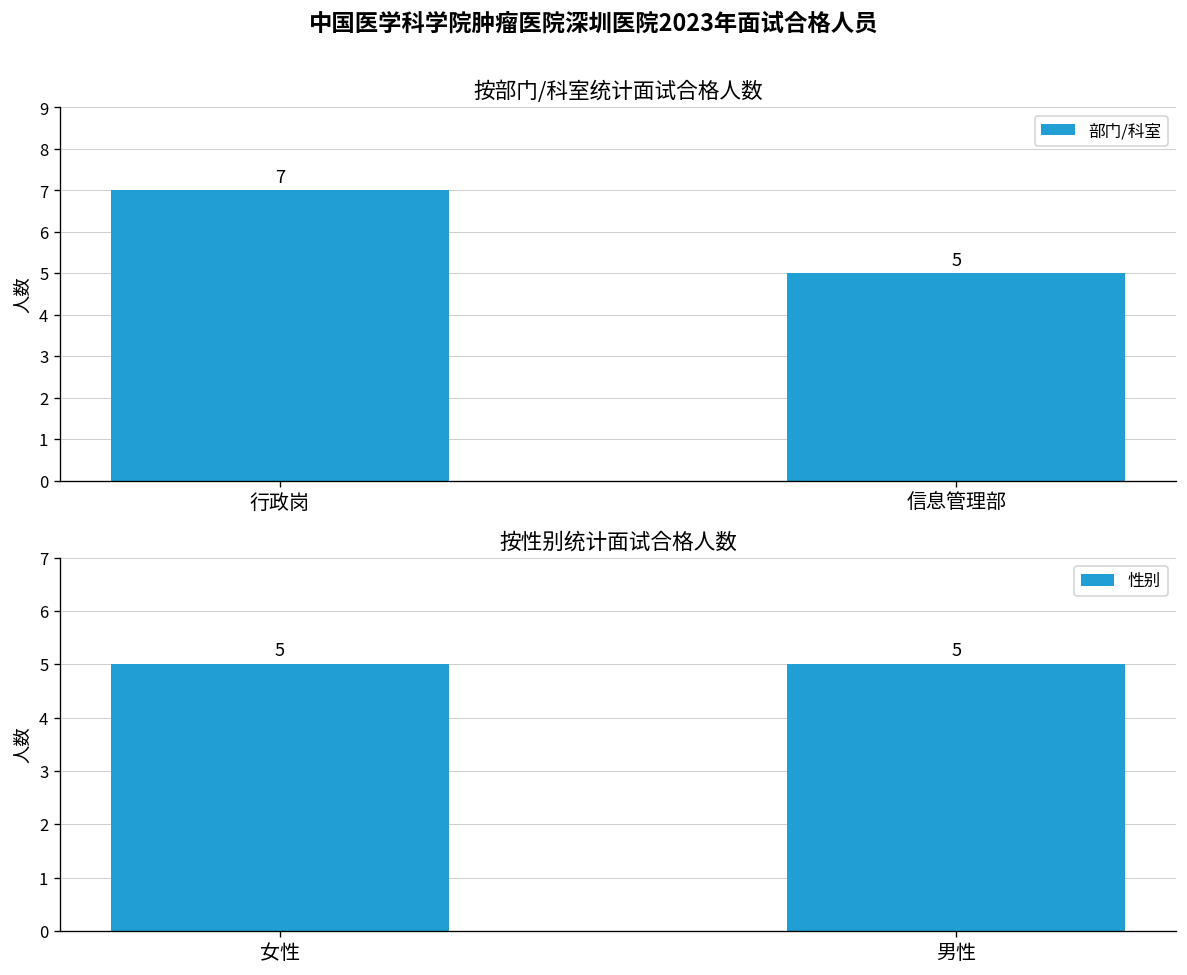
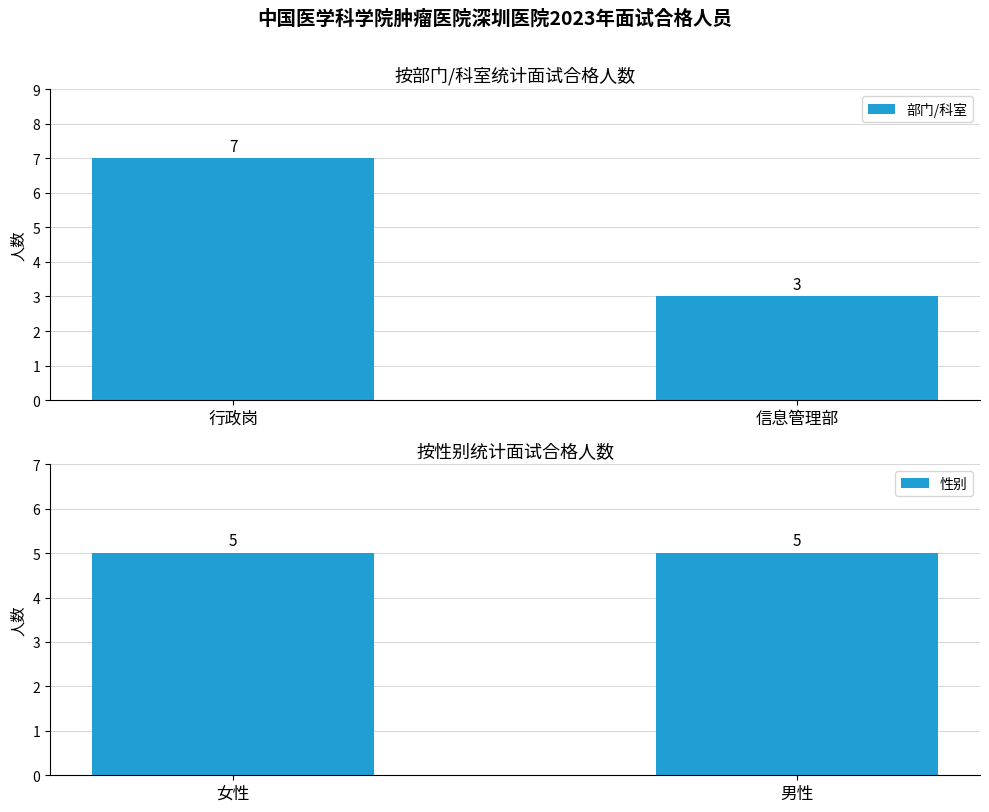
按部门/科室统计面试合格人数, 信息管理部: 5 -> 3
